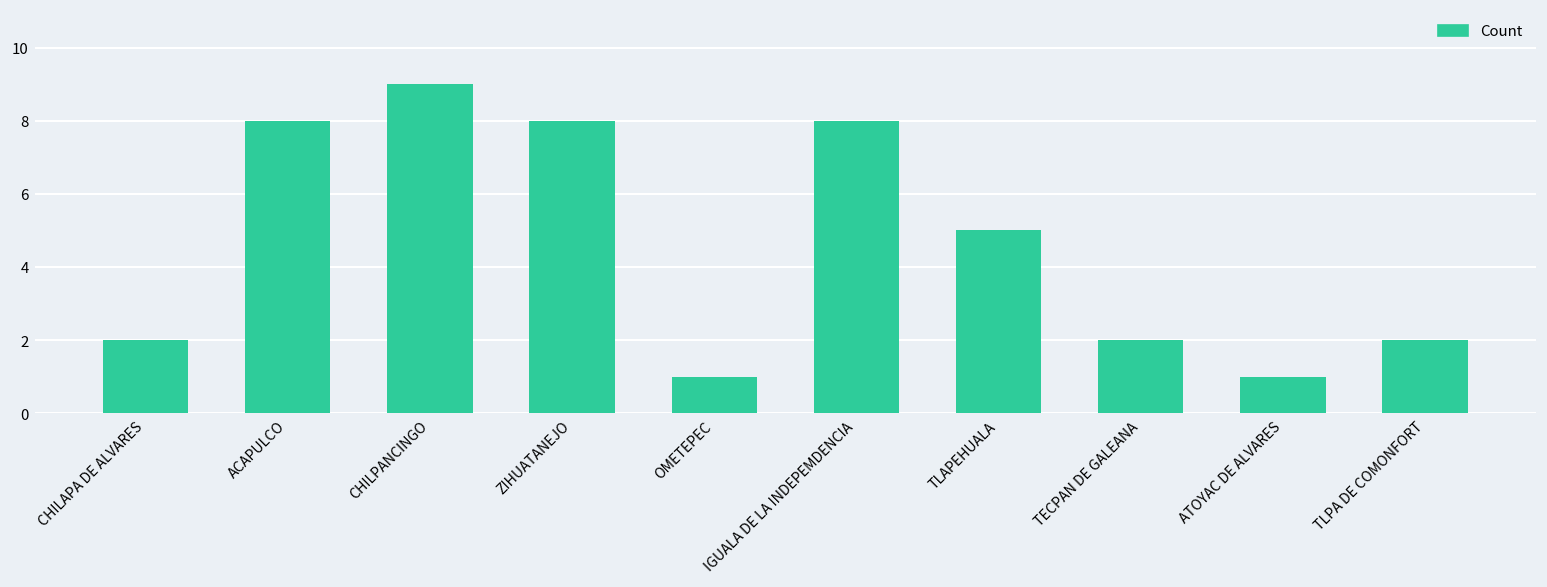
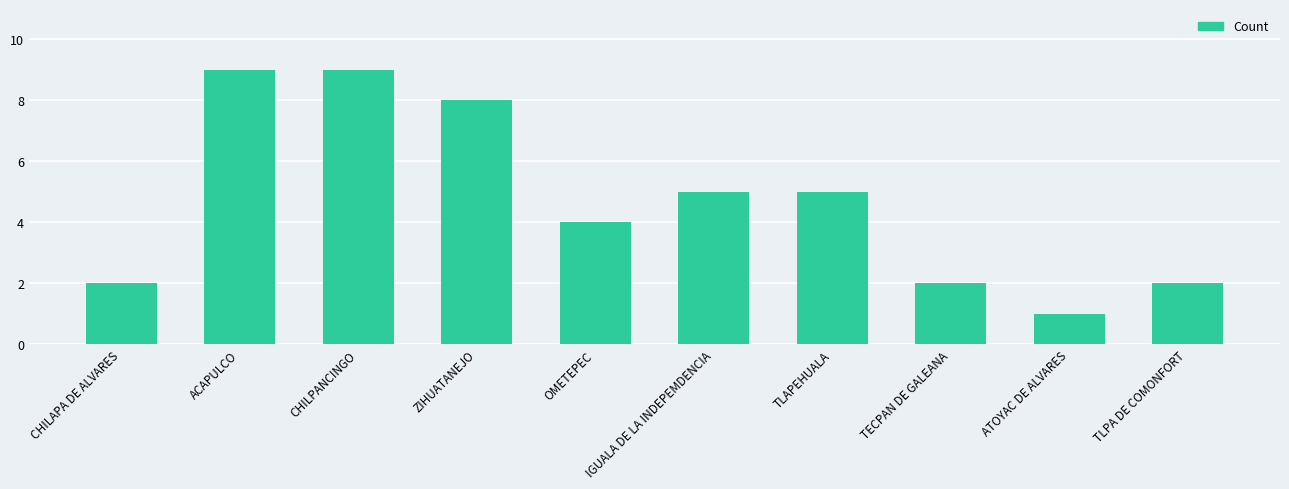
ACAPULCO: 8 -> 9
OMETEPEC: 1 -> 4
IGUALA DE LA INDEPEMDENCIA: 8 -> 5
